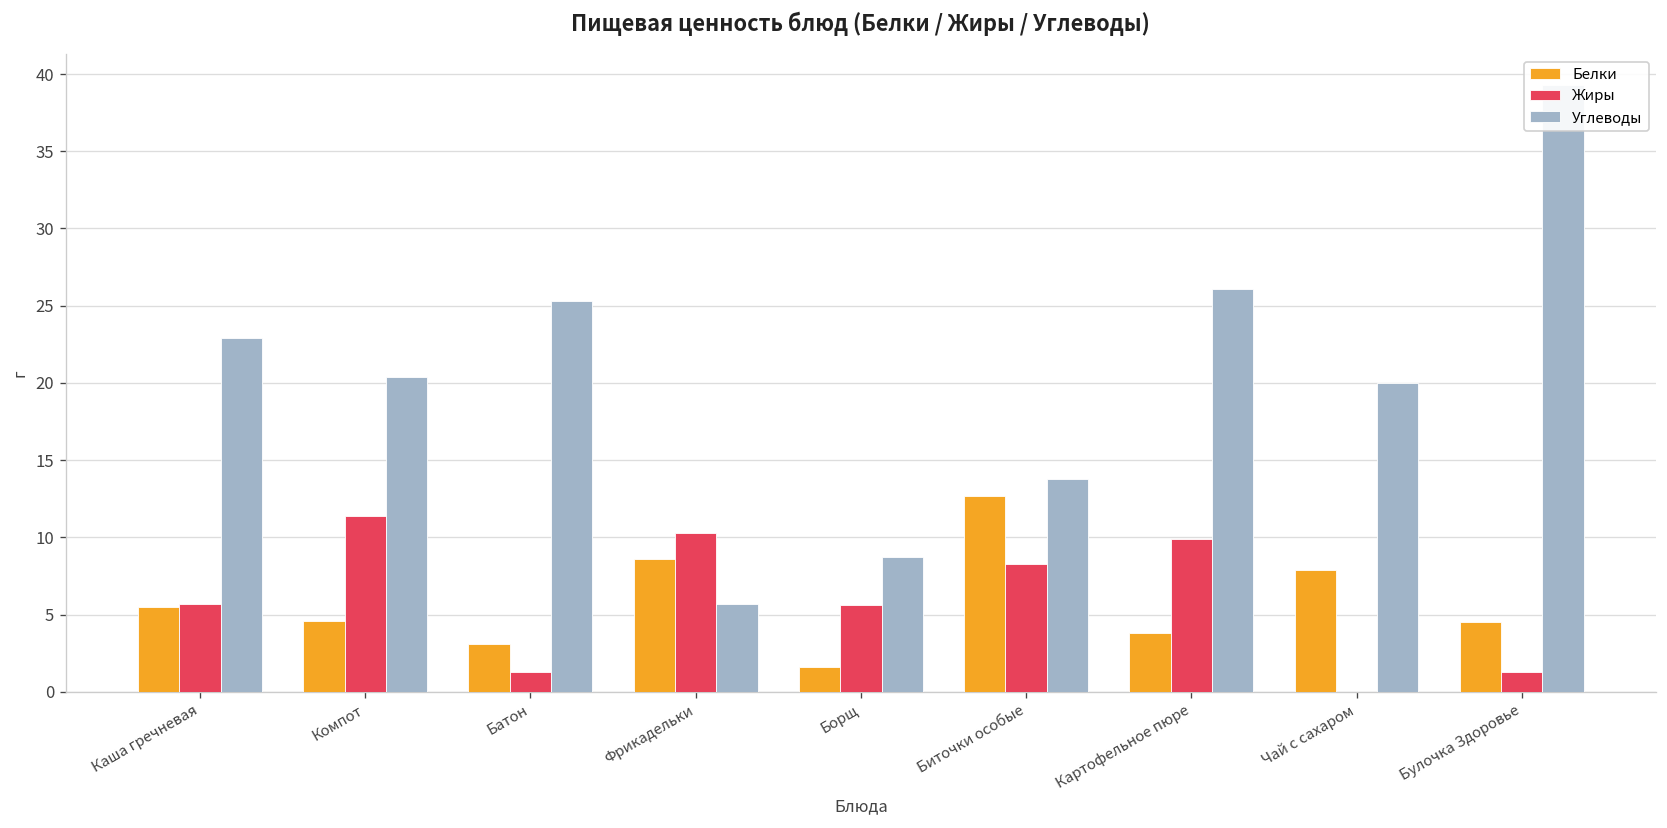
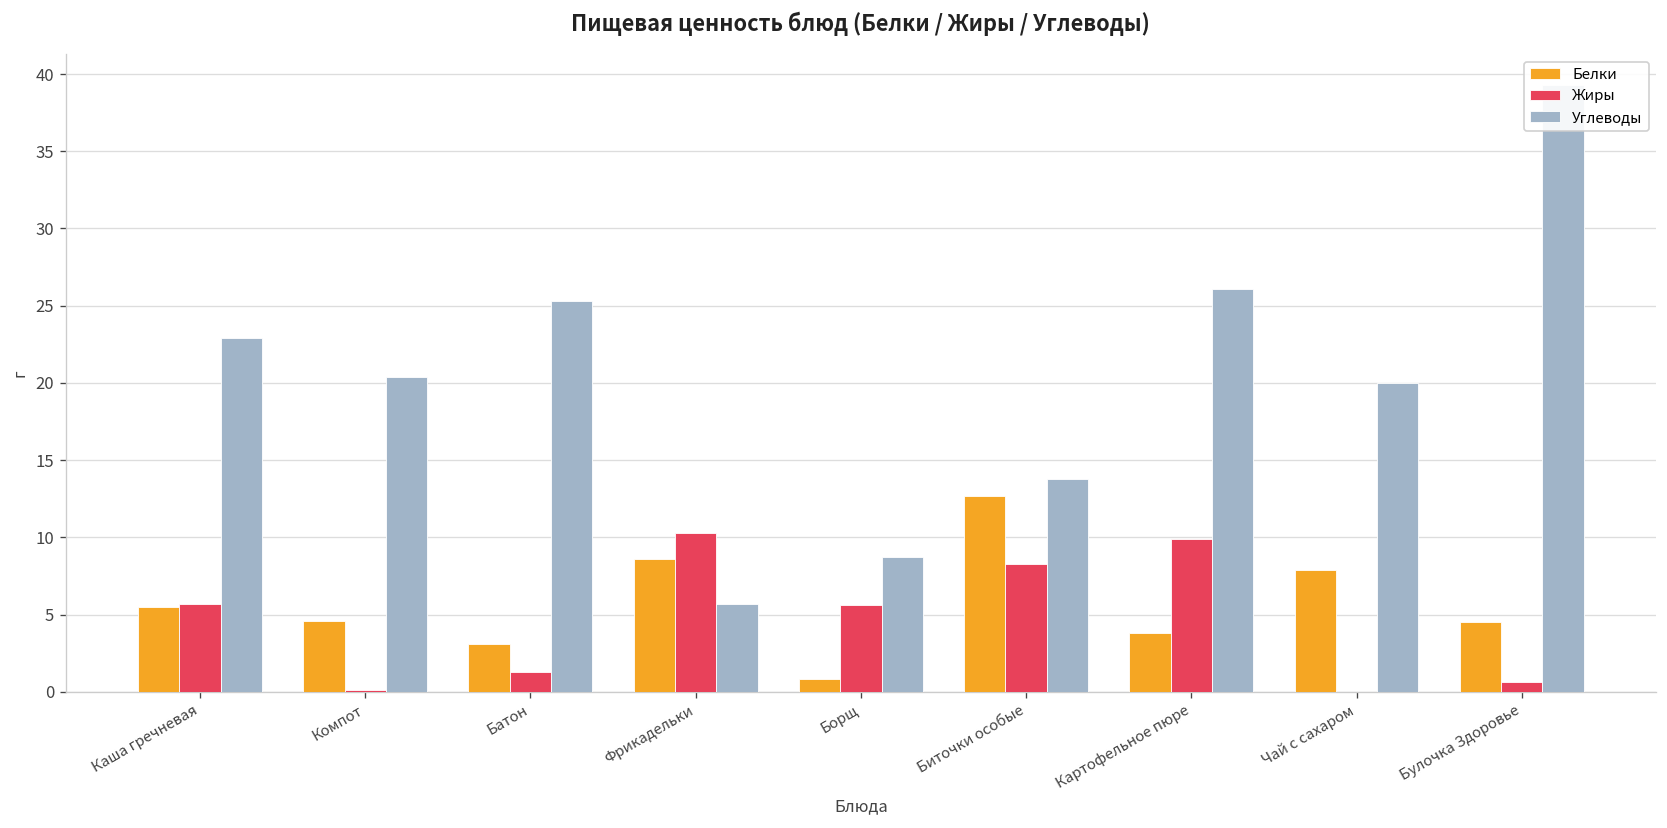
Жиры, Компот: 11.4 -> 0.1
Белки, Борщ: 1.6 -> 0.8
Жиры, Булочка Здоровье: 1.3 -> 0.6
